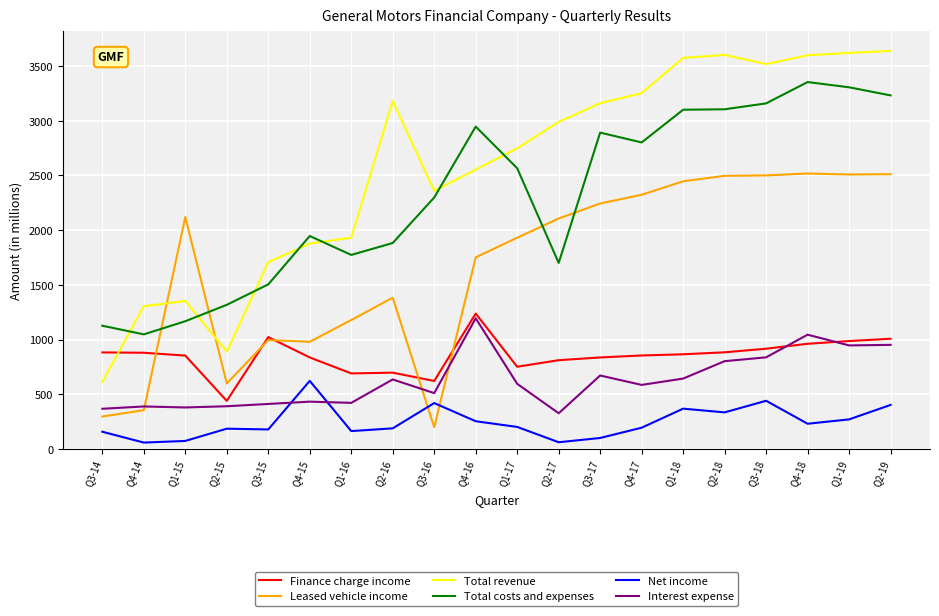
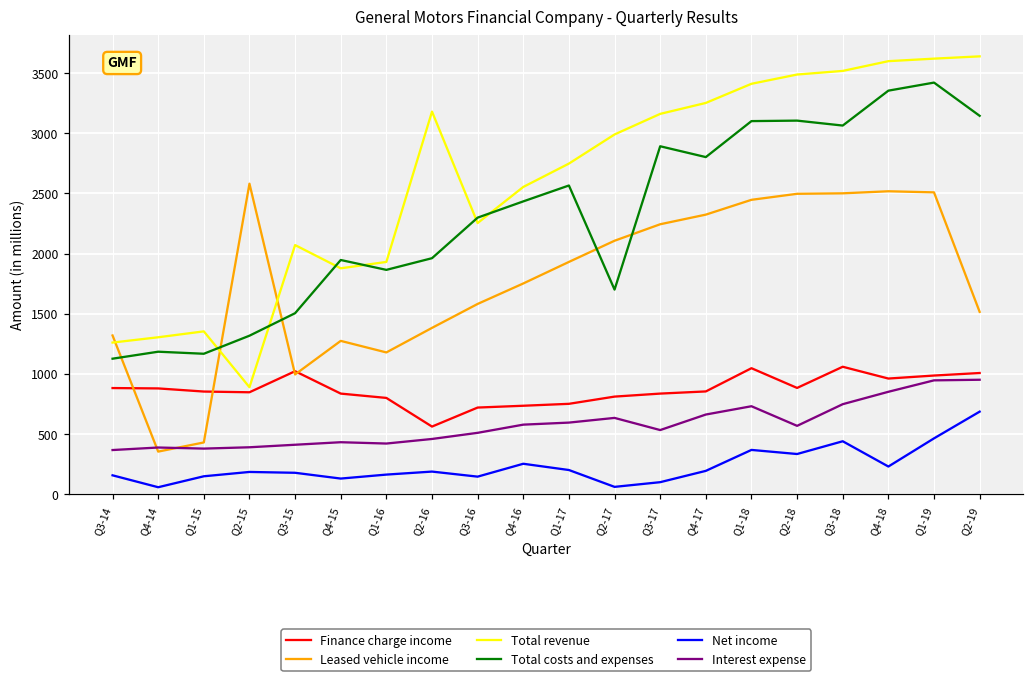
Leased vehicle income, Q3-14: 300 -> 1320
Total revenue, Q3-14: 610 -> 1260
Total costs and expenses, Q4-14: 1050 -> 1190
Leased vehicle income, Q1-15: 2120 -> 430
Net income, Q1-15: 70 -> 150
Finance charge income, Q2-15: 440 -> 850
Leased vehicle income, Q2-15: 600 -> 2580
Total revenue, Q3-15: 1710 -> 2070
Leased vehicle income, Q4-15: 980 -> 1280
Net income, Q4-15: 620 -> 130
Finance charge income, Q1-16: 690 -> 800
Total costs and expenses, Q1-16: 1770 -> 1870
Finance charge income, Q2-16: 700 -> 560
Total costs and expenses, Q2-16: 1880 -> 1960
Interest expense, Q2-16: 640 -> 460
Finance charge income, Q3-16: 620 -> 720
Leased vehicle income, Q3-16: 200 -> 1580
Total revenue, Q3-16: 2360 -> 2250
Net income, Q3-16: 420 -> 150
Finance charge income, Q4-16: 1240 -> 740
Total costs and expenses, Q4-16: 2950 -> 2430
Interest expense, Q4-16: 1200 -> 580
Interest expense, Q2-17: 330 -> 640
Interest expense, Q3-17: 670 -> 530
Interest expense, Q4-17: 590 -> 660
Finance charge income, Q1-18: 870 -> 1050
Total revenue, Q1-18: 3580 -> 3410
Interest expense, Q1-18: 640 -> 730
Total revenue, Q2-18: 3600 -> 3490
Interest expense, Q2-18: 800 -> 570
Finance charge income, Q3-18: 920 -> 1060
Total costs and expenses, Q3-18: 3160 -> 3060
Interest expense, Q3-18: 840 -> 750
Interest expense, Q4-18: 1050 -> 850
Total costs and expenses, Q1-19: 3310 -> 3420
Net income, Q1-19: 270 -> 470
Leased vehicle income, Q2-19: 2510 -> 1520
Total costs and expenses, Q2-19: 3230 -> 3150
Net income, Q2-19: 400 -> 690
